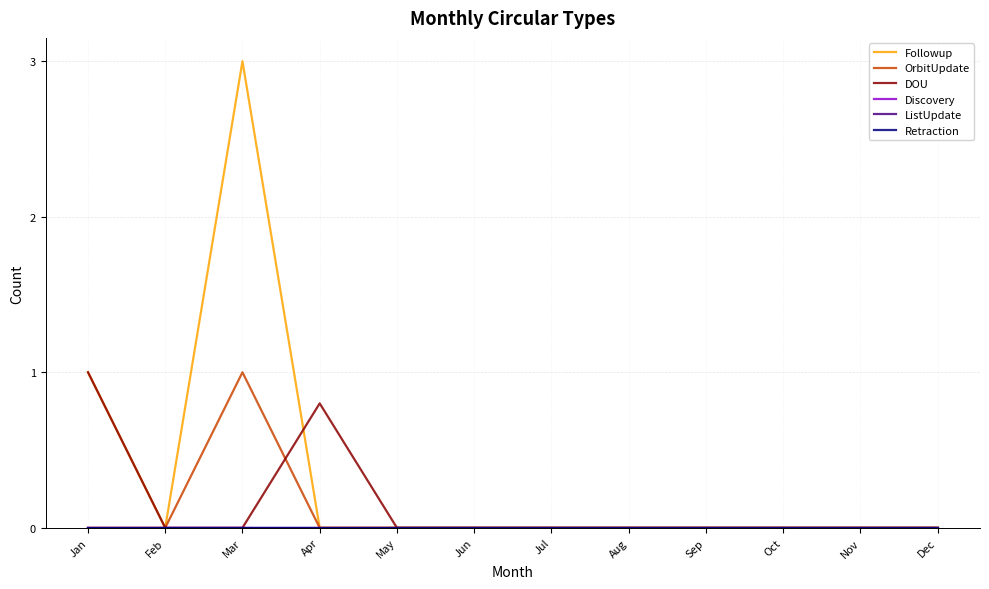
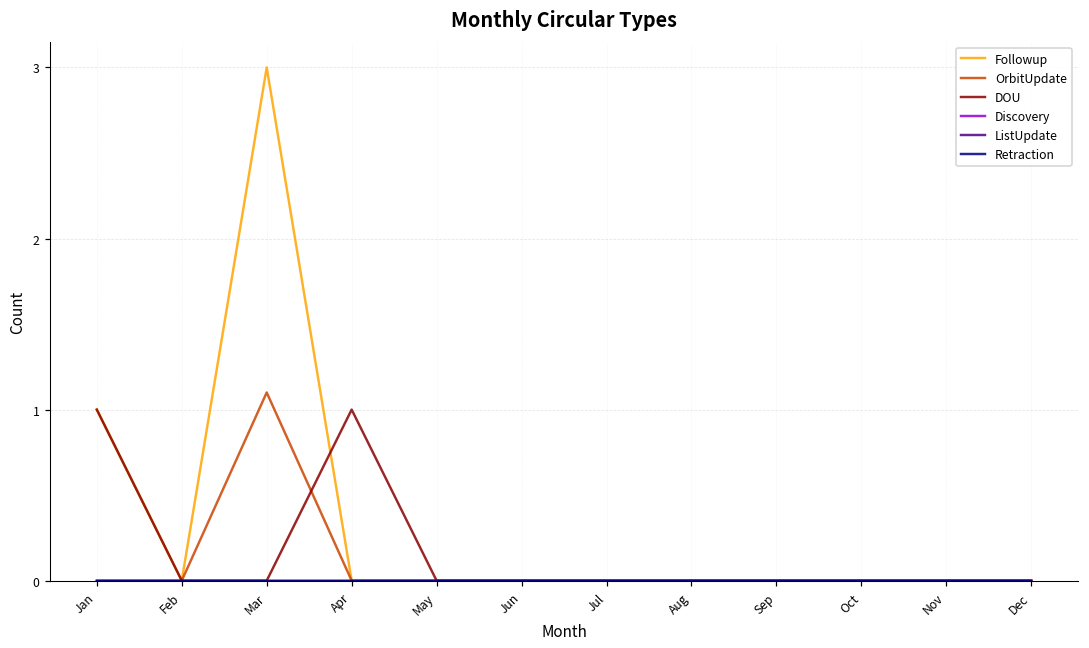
OrbitUpdate, Mar: 1.0 -> 1.1
DOU, Apr: 0.8 -> 1.0
